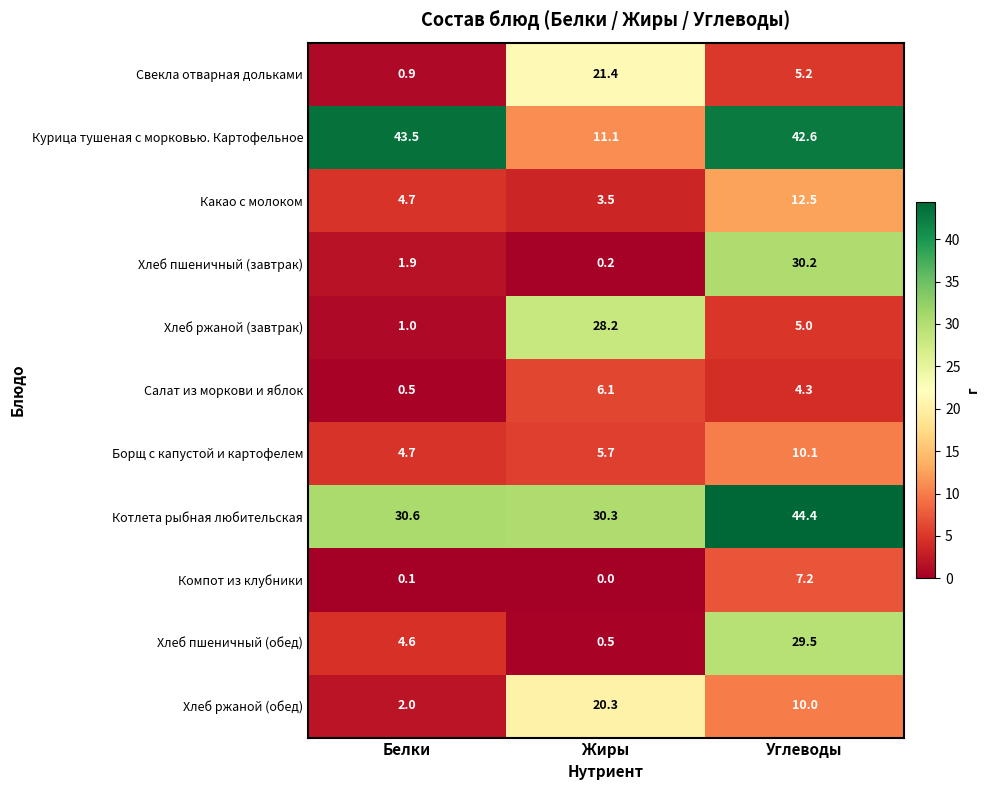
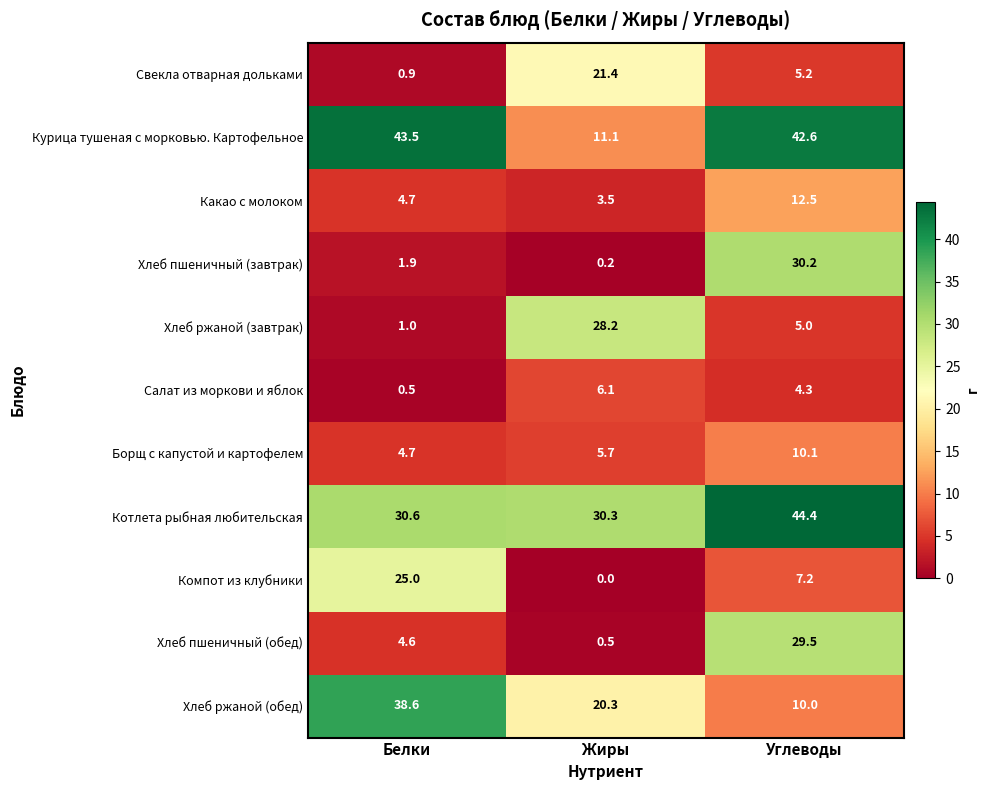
Компот из клубники, Белки: 0.1 -> 25.0
Хлеб ржаной (обед), Белки: 2.0 -> 38.6
